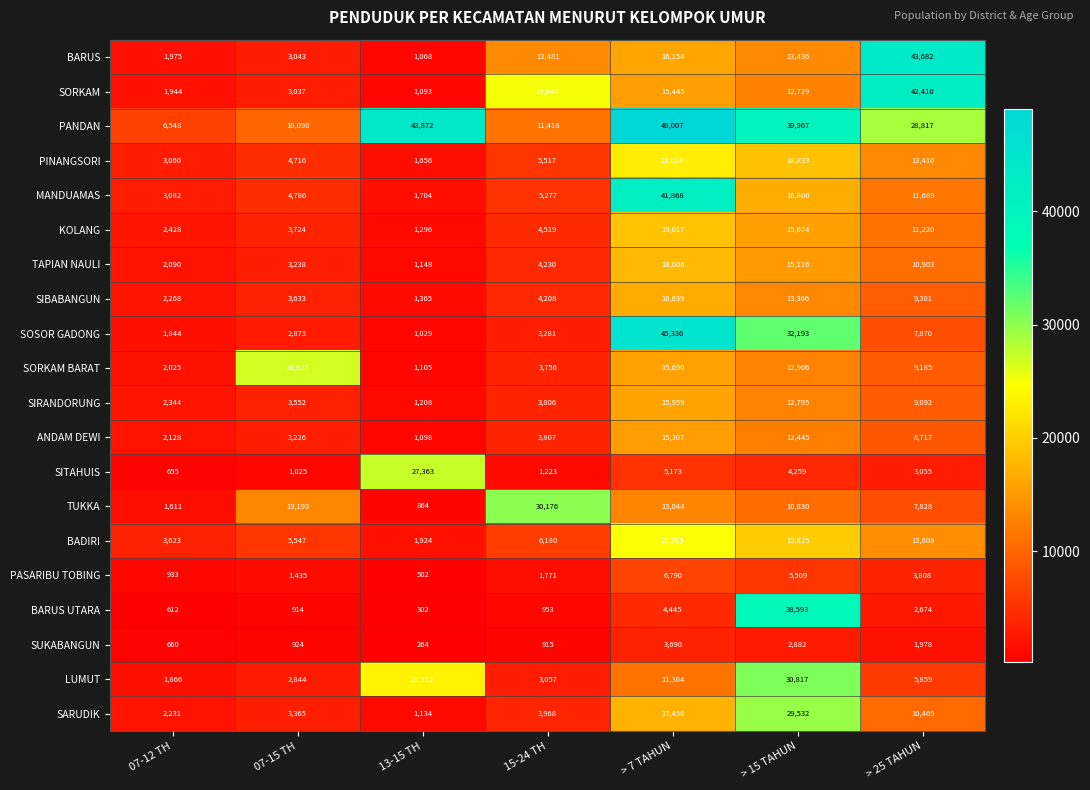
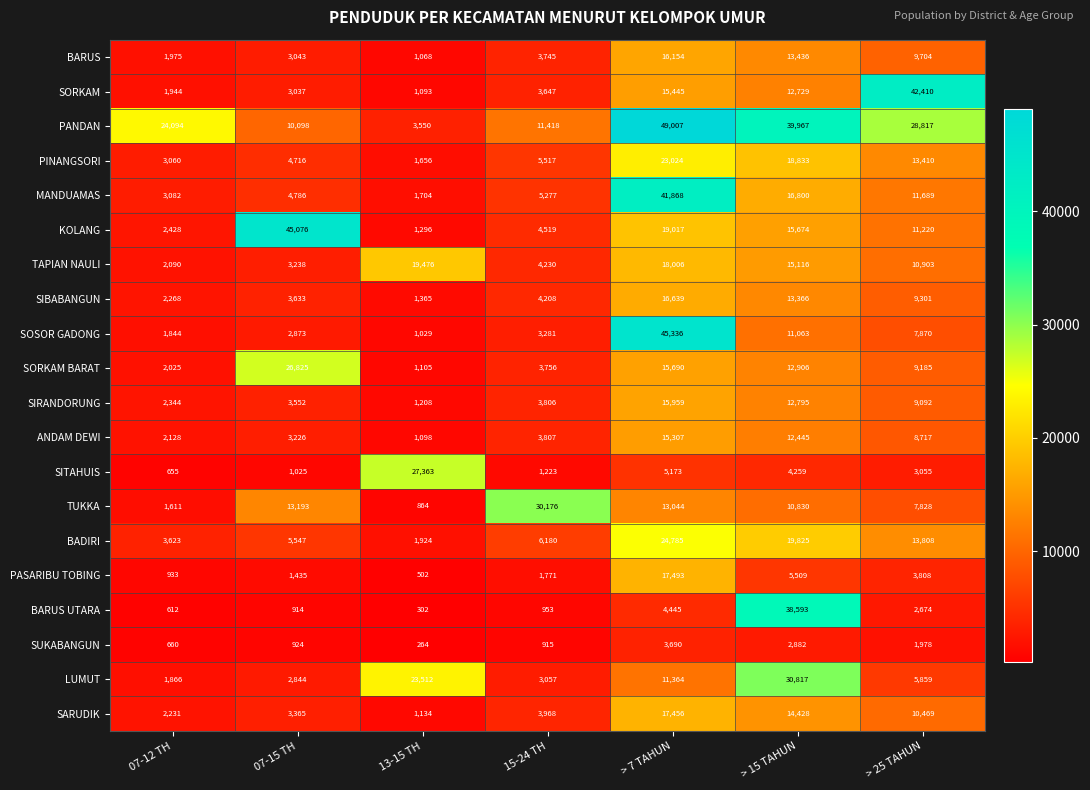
BARUS, 15-24 TH: 13,481 -> 3,745
BARUS, > 25 TAHUN: 43,682 -> 9,704
SORKAM, 15-24 TH: 25,046 -> 3,647
PANDAN, 07-12 TH: 6,548 -> 24,094
PANDAN, 13-15 TH: 43,872 -> 3,550
KOLANG, 07-15 TH: 3,724 -> 45,076
TAPIAN NAULI, 13-15 TH: 1,148 -> 19,476
SOSOR GADONG, > 15 TAHUN: 32,193 -> 11,063
PASARIBU TOBING, > 7 TAHUN: 6,790 -> 17,493
SARUDIK, > 15 TAHUN: 29,532 -> 14,428
